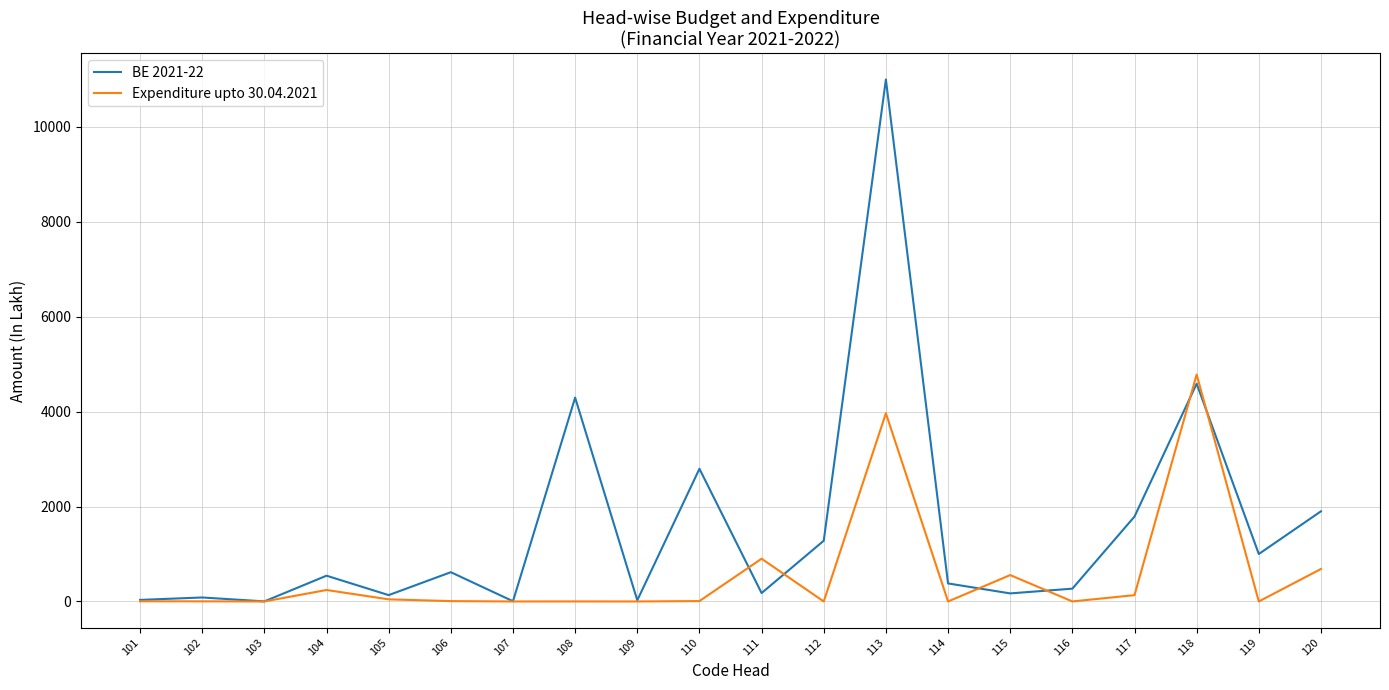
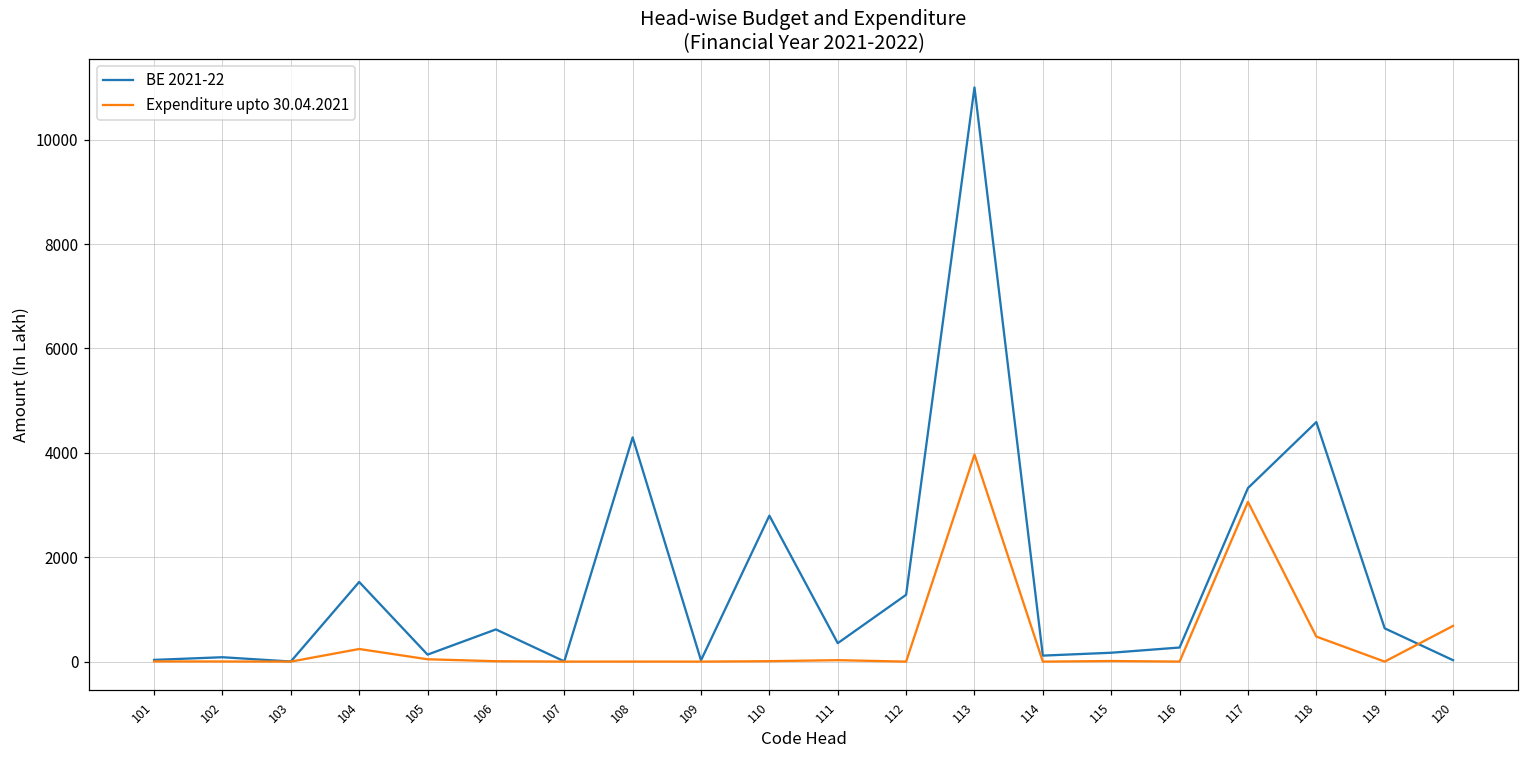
BE 2021-22, 104: 500 -> 1500
BE 2021-22, 111: 200 -> 400
Expenditure upto 30.04.2021, 111: 900 -> 0
BE 2021-22, 114: 400 -> 100
Expenditure upto 30.04.2021, 115: 600 -> 0
BE 2021-22, 117: 1800 -> 3300
Expenditure upto 30.04.2021, 117: 100 -> 3100
Expenditure upto 30.04.2021, 118: 4800 -> 500
BE 2021-22, 119: 1000 -> 600
BE 2021-22, 120: 1900 -> 0
